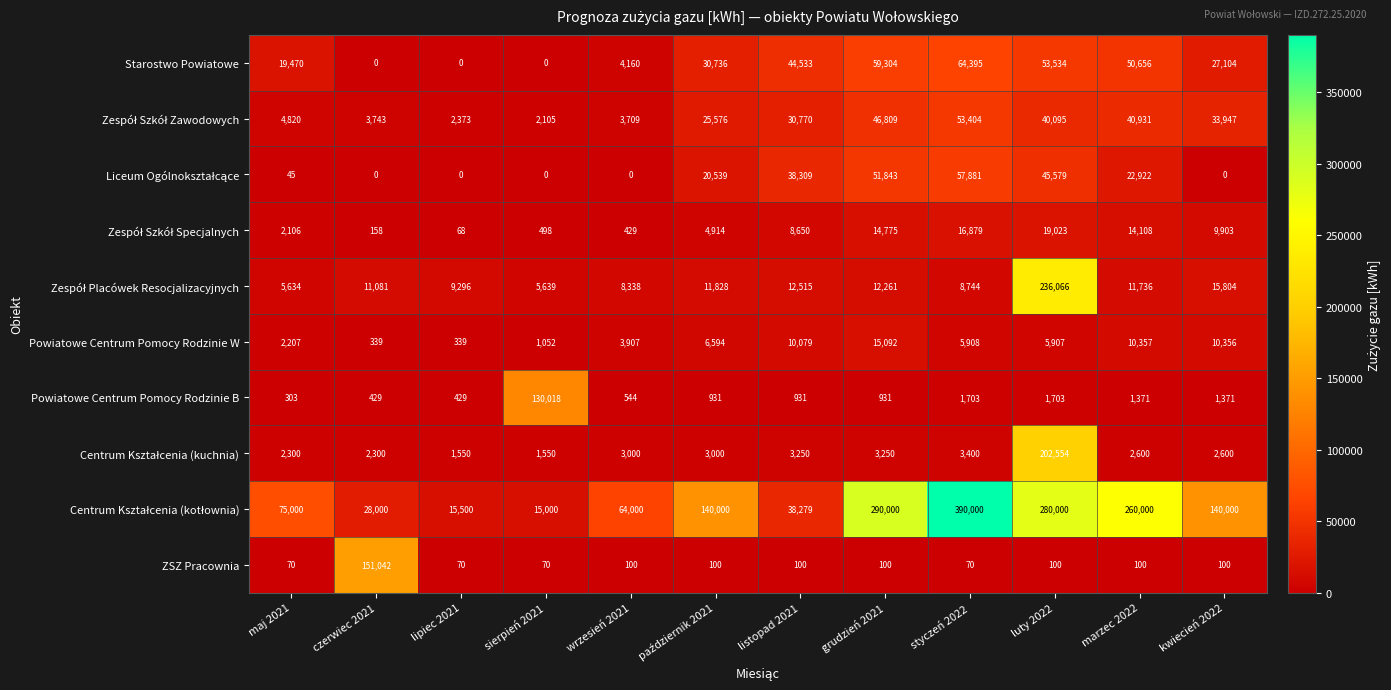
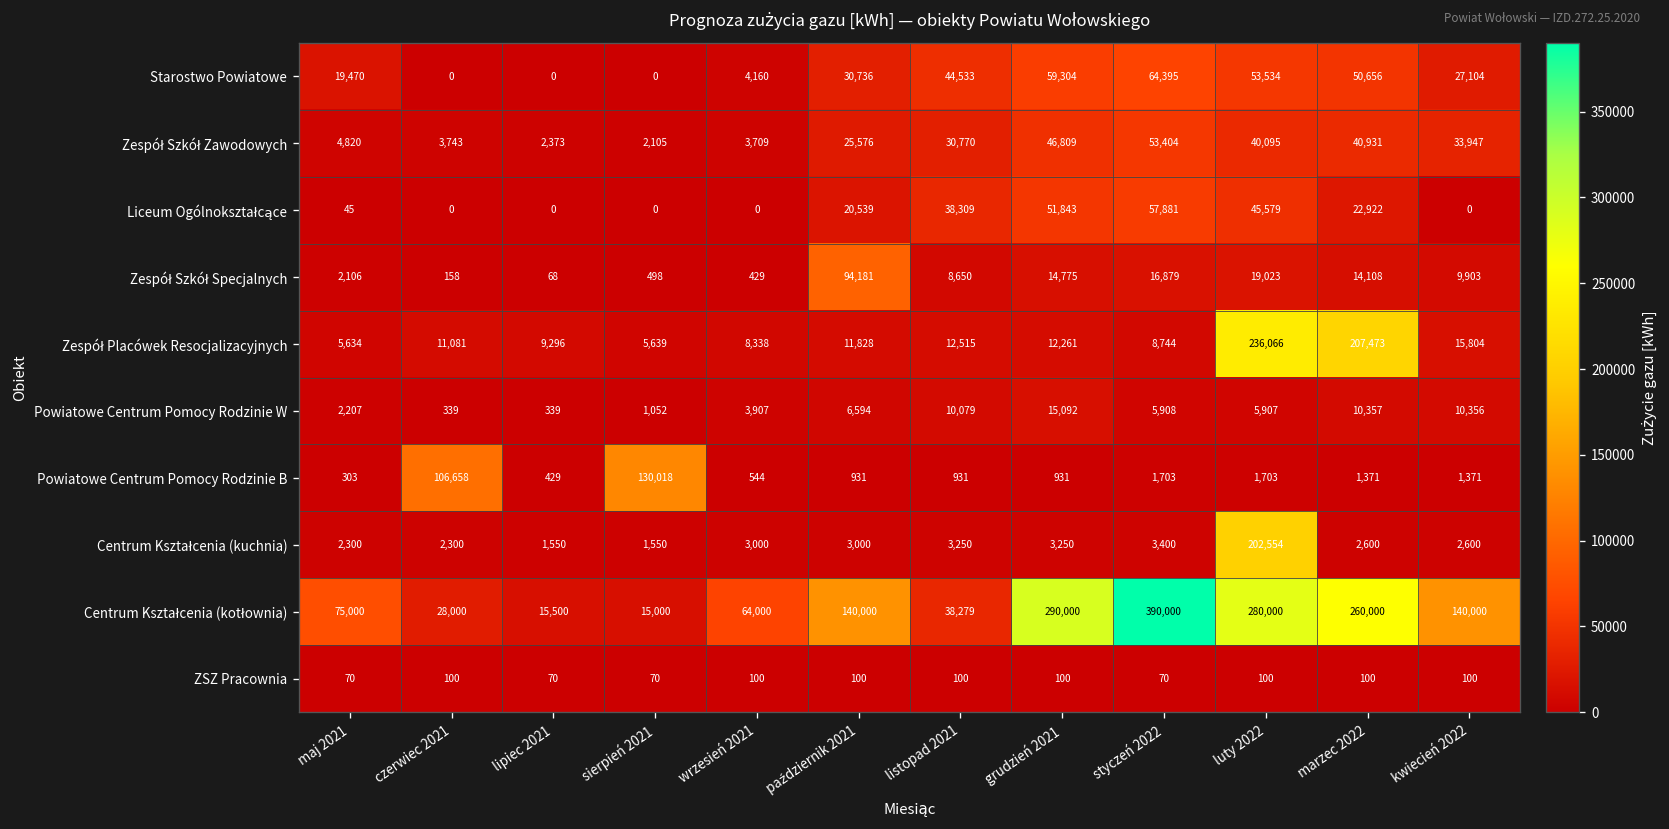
Zespół Szkół Specjalnych, październik 2021: 4,914 -> 94,181
Zespół Placówek Resocjalizacyjnych, marzec 2022: 11,736 -> 207,473
Powiatowe Centrum Pomocy Rodzinie B, czerwiec 2021: 429 -> 106,658
ZSZ Pracownia, czerwiec 2021: 151,042 -> 100
